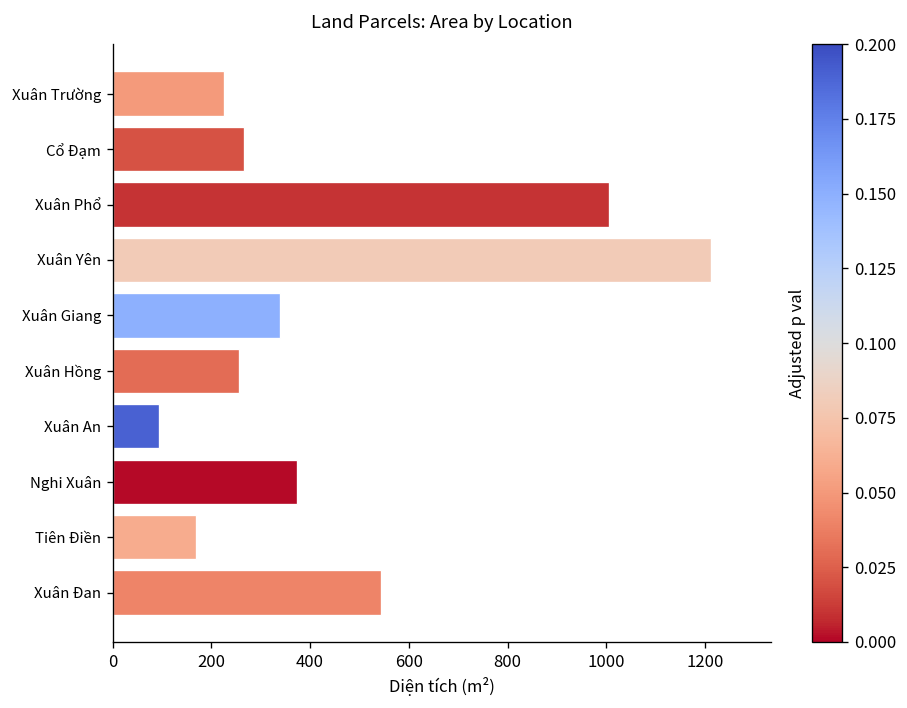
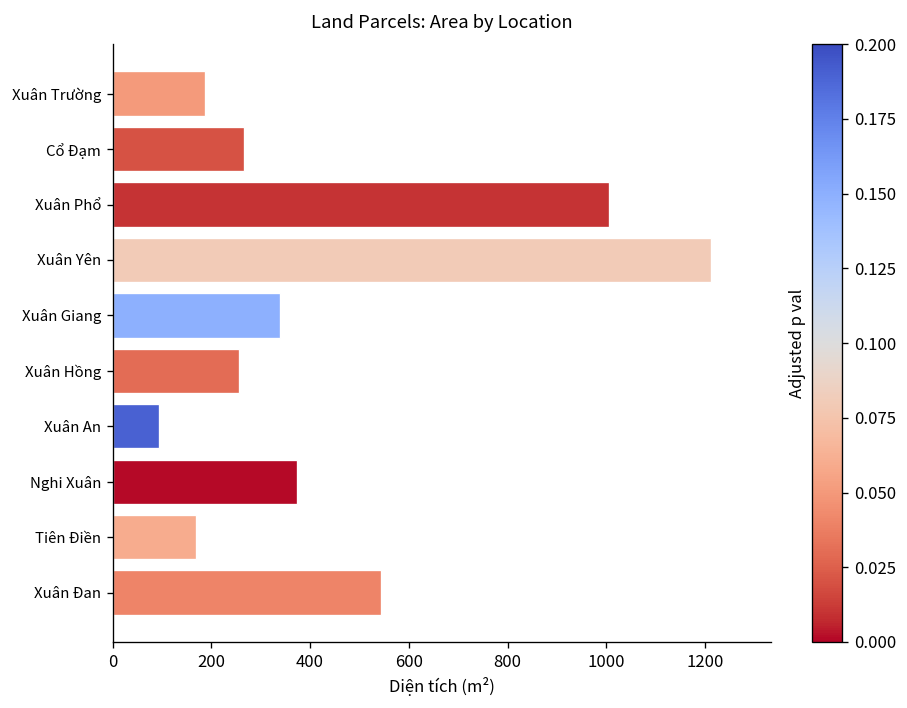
Xuân Trường: 230 -> 190
